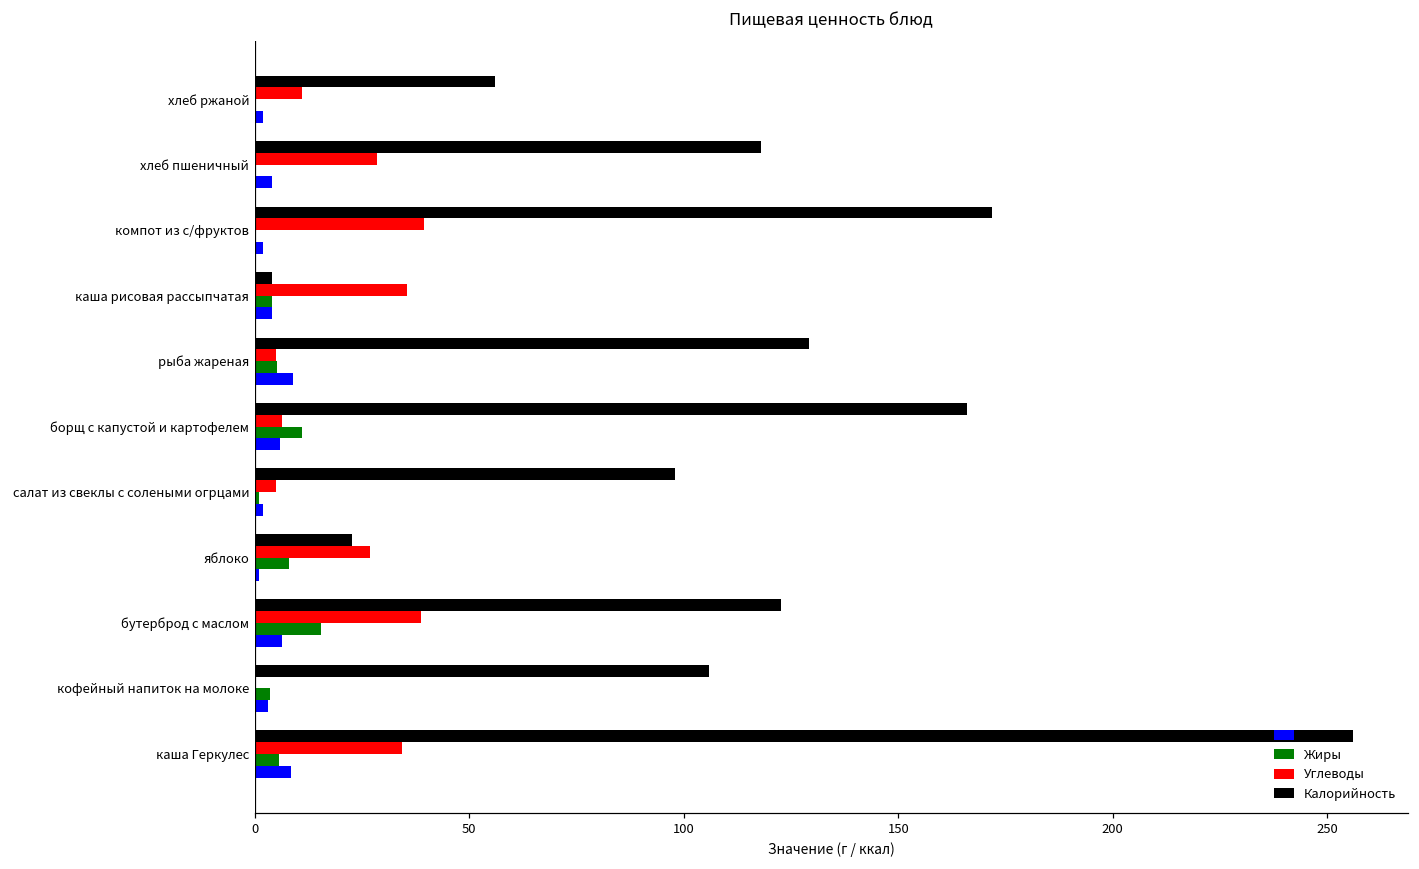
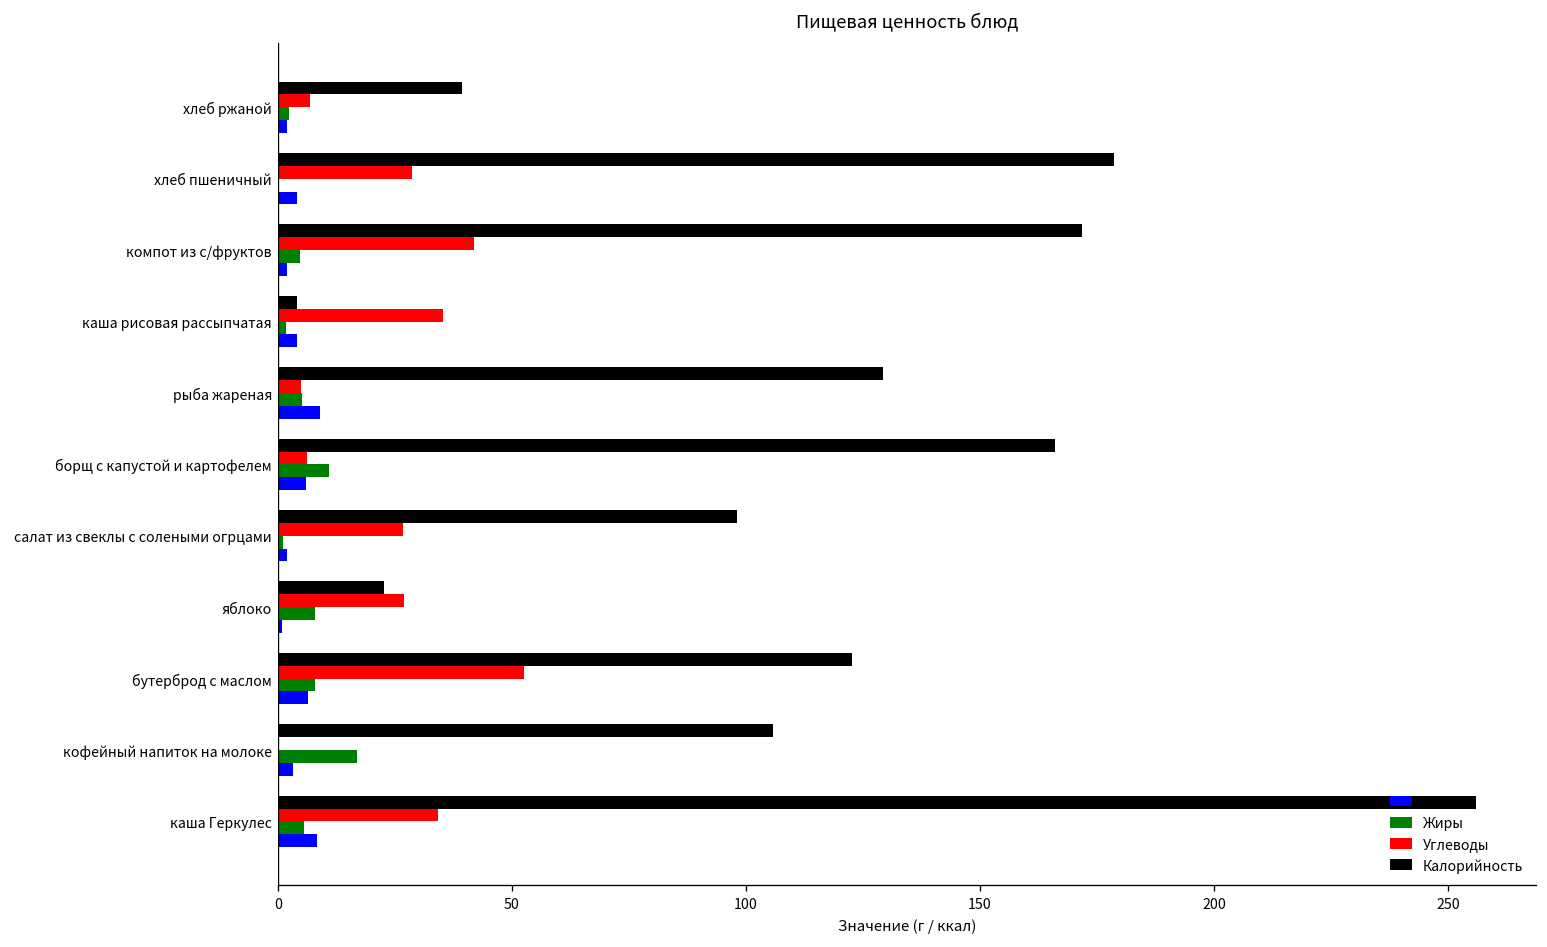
Калорийность, хлеб ржаной: 56 -> 39
Углеводы, хлеб ржаной: 11 -> 7
Жиры, хлеб ржаной: 0 -> 3
Калорийность, хлеб пшеничный: 118 -> 179
Углеводы, компот из с/фруктов: 40 -> 42
Жиры, компот из с/фруктов: 0 -> 5
Жиры, каша рисовая рассыпчатая: 4 -> 2
Углеводы, салат из свеклы с солеными огрцами: 5 -> 27
Углеводы, бутерброд с маслом: 39 -> 53
Жиры, бутерброд с маслом: 16 -> 8
Жиры, кофейный напиток на молоке: 4 -> 17
